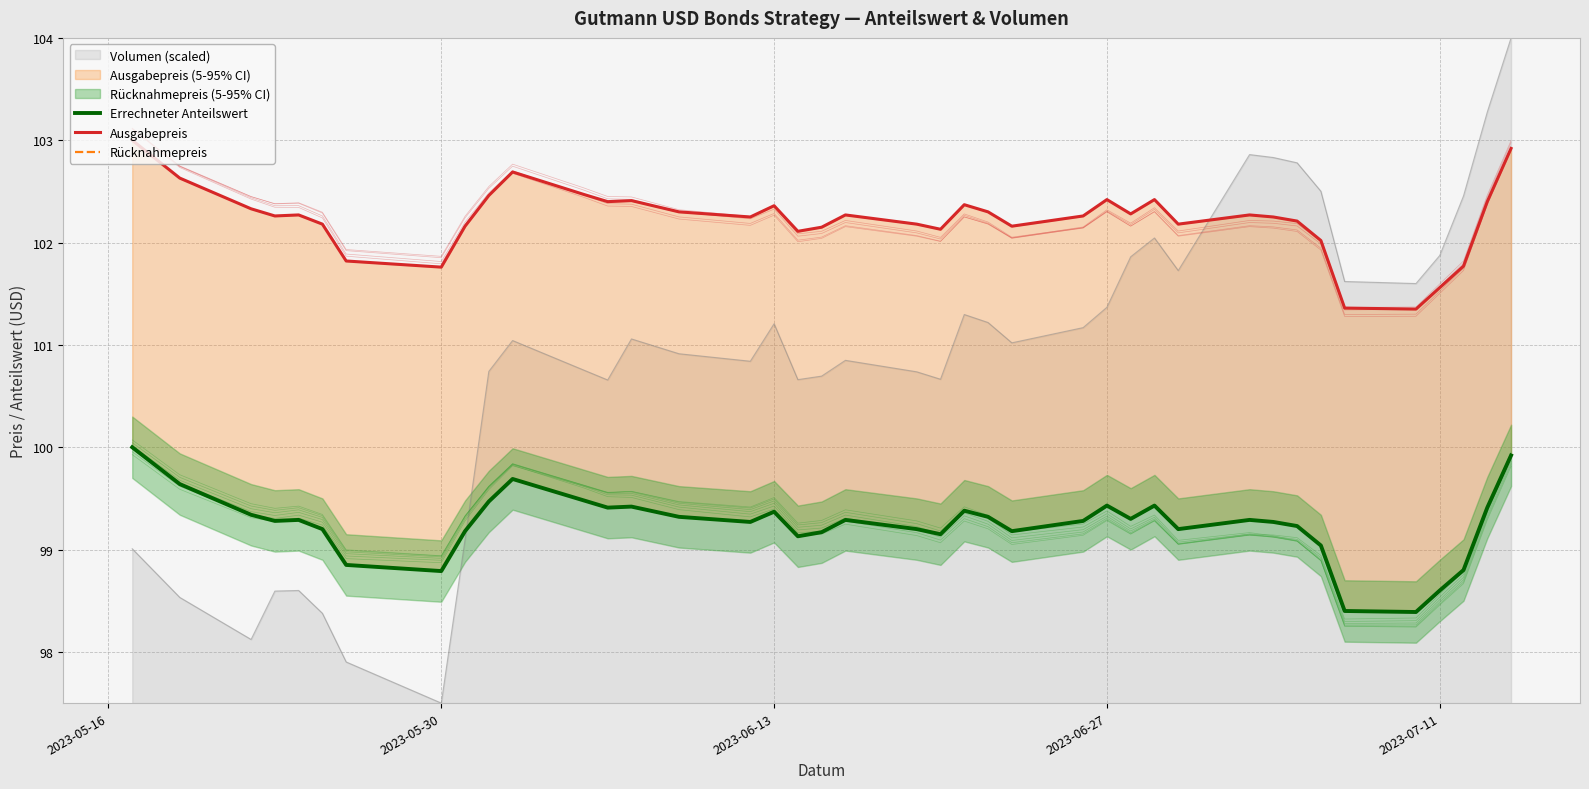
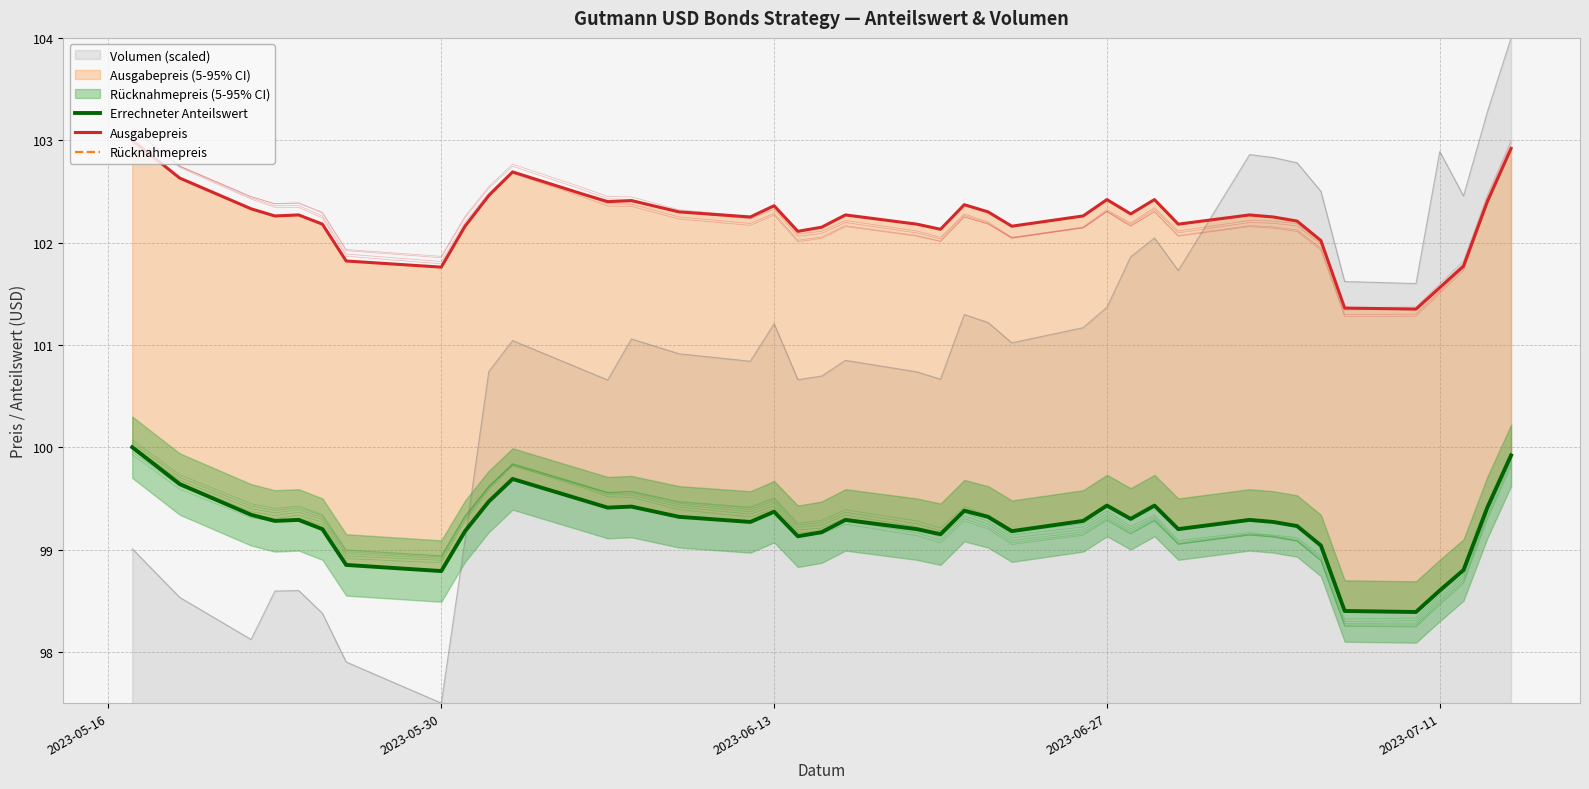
Volumen (scaled), 2023-07-11: 101.87 -> 102.89
